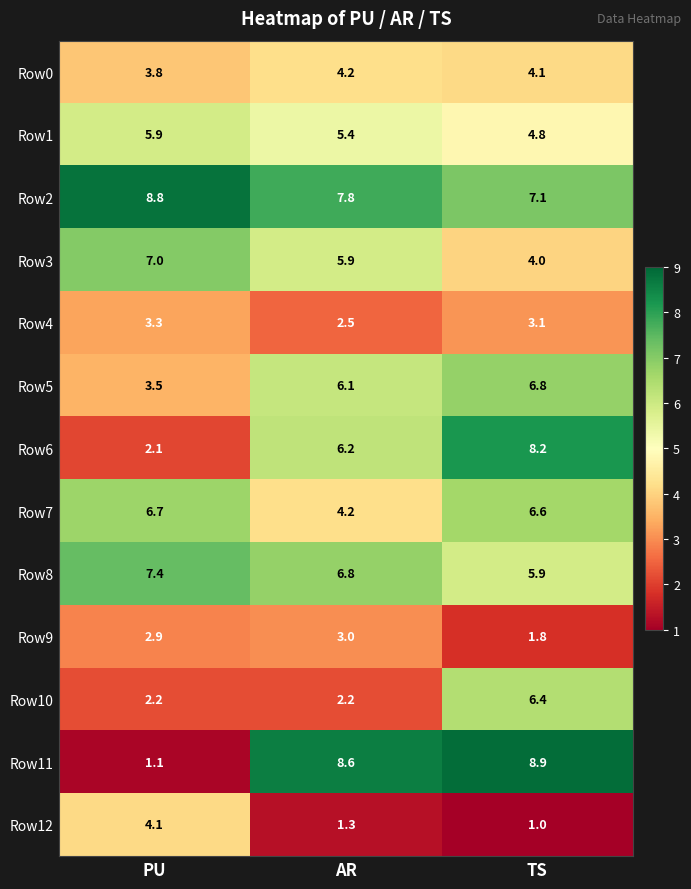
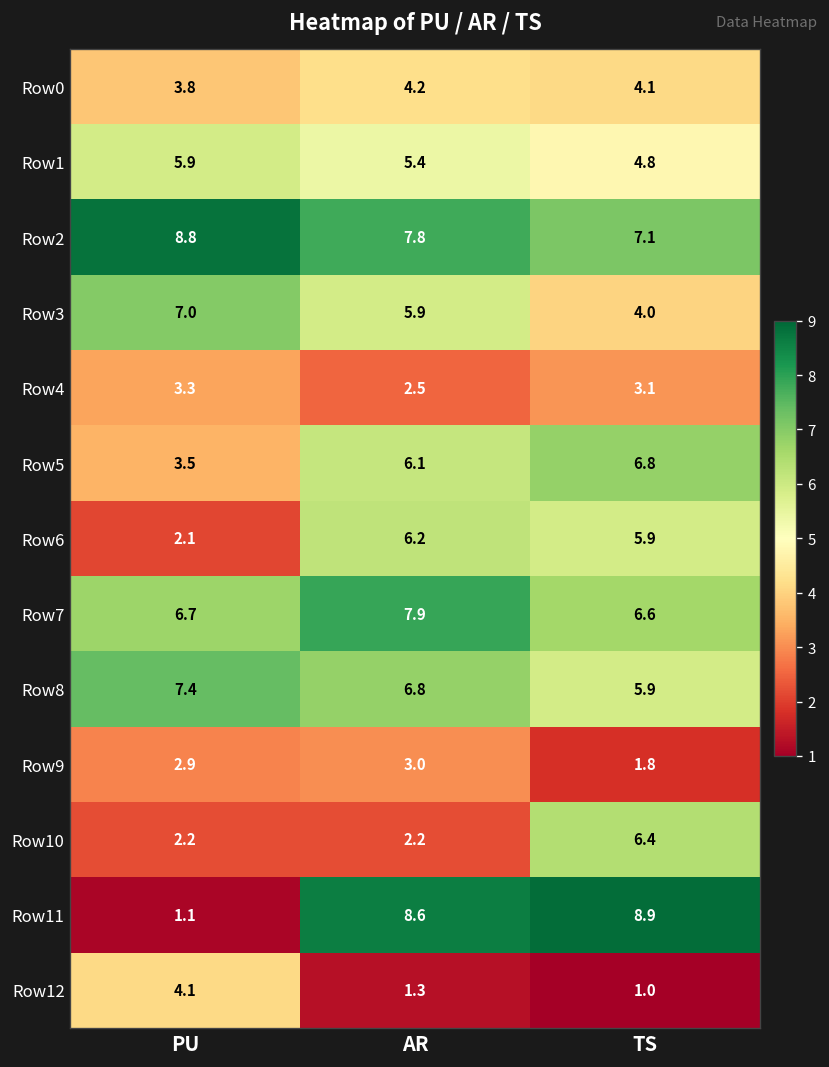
Row6, TS: 8.2 -> 5.9
Row7, AR: 4.2 -> 7.9
